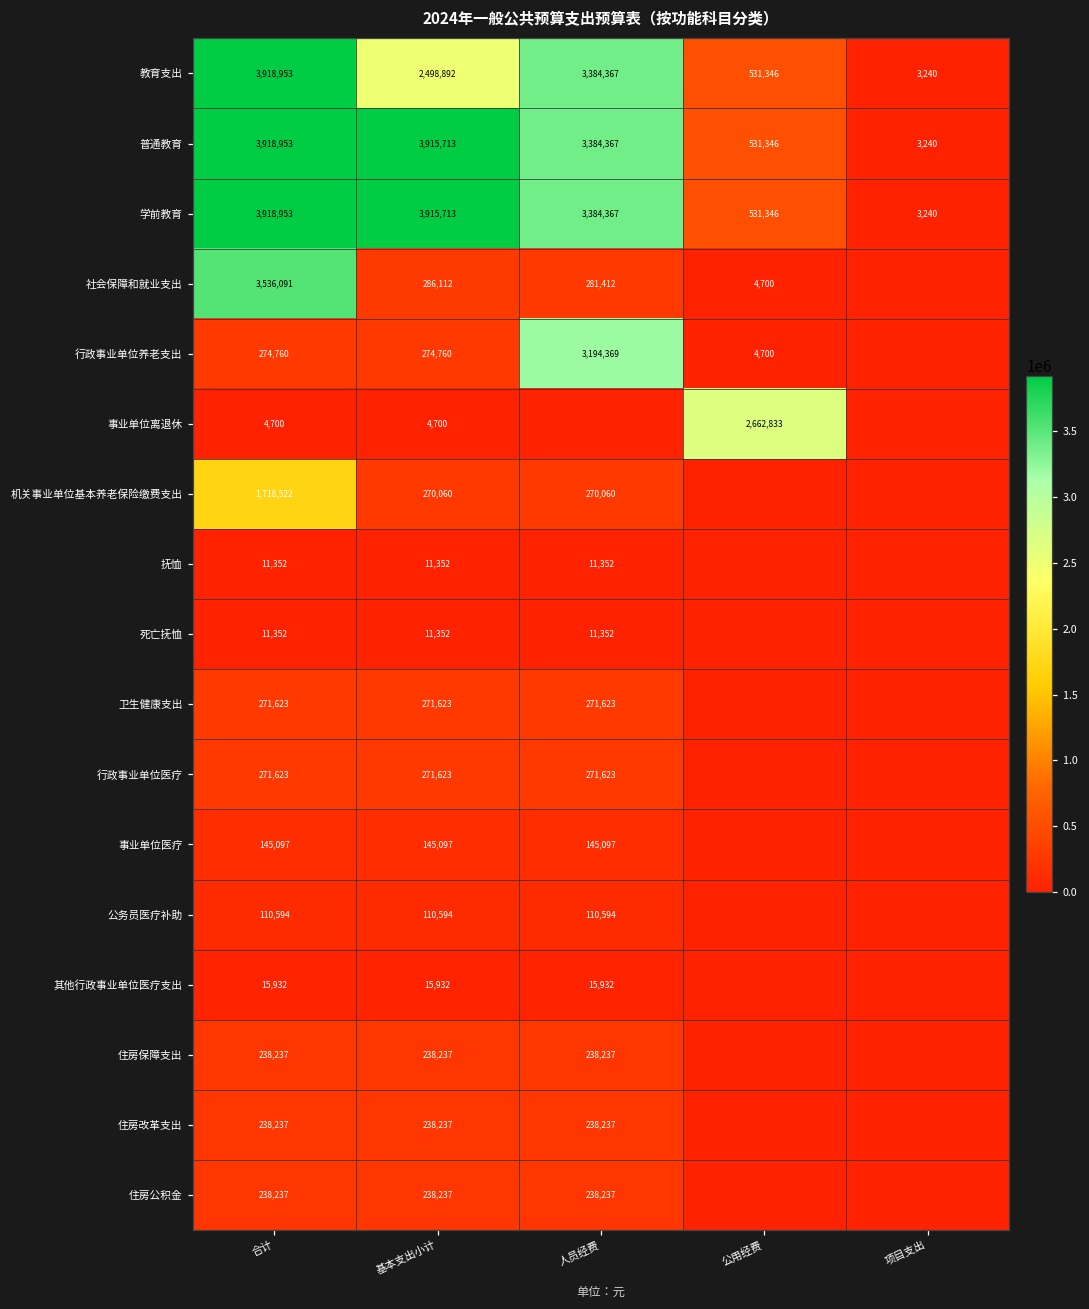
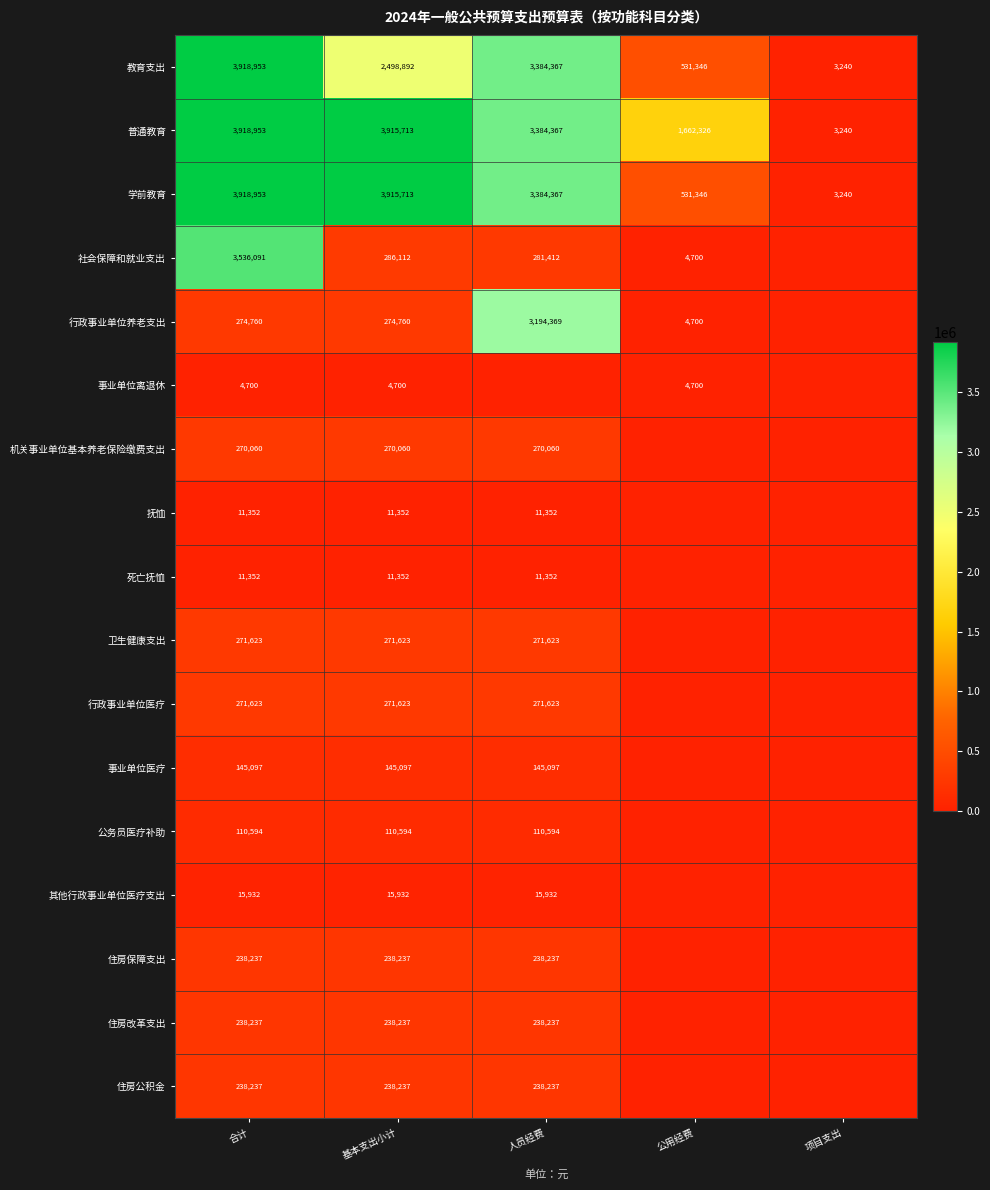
普通教育, 公用经费: 531,346 -> 1,662,326
事业单位离退休, 公用经费: 2,662,833 -> 4,700
机关事业单位基本养老保险缴费支出, 合计: 1,718,522 -> 270,060
